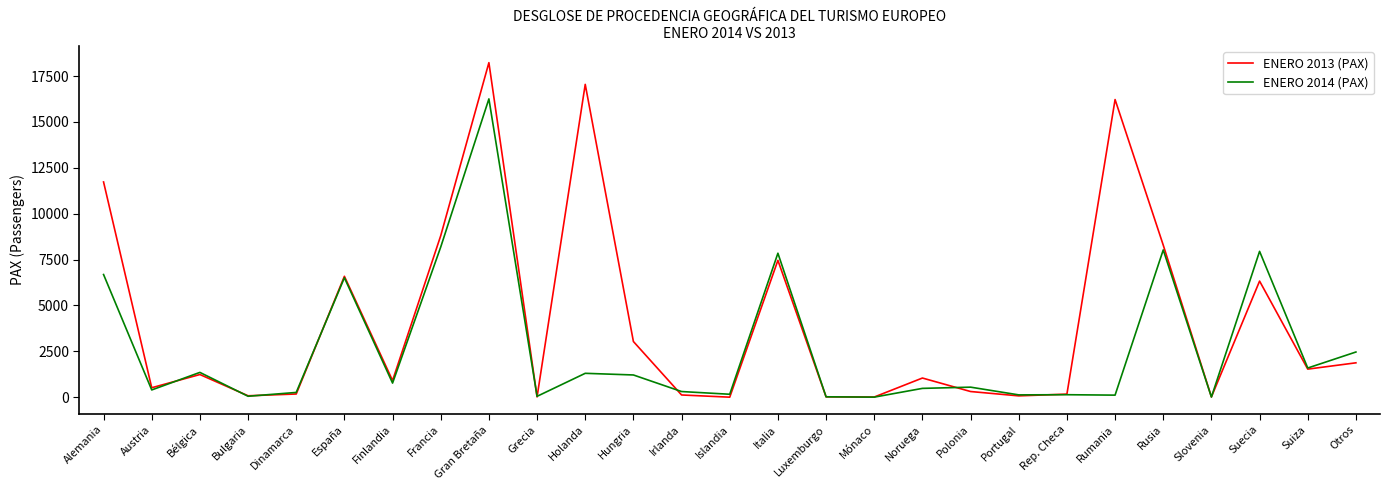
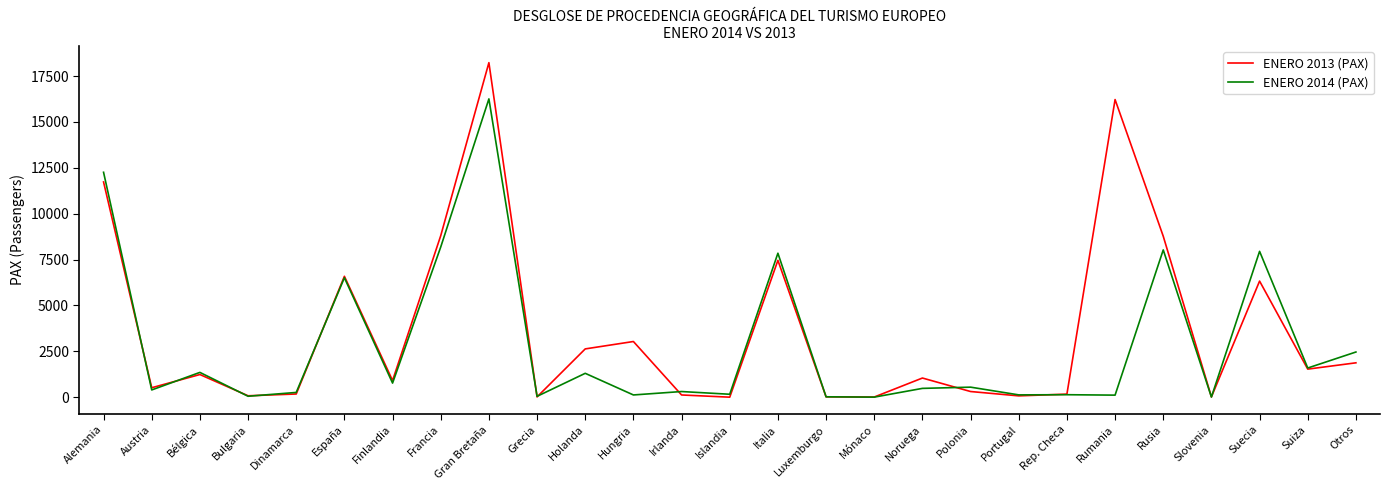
ENERO 2014 (PAX), Alemania: 6700 -> 12300
ENERO 2013 (PAX), Holanda: 17000 -> 2600
ENERO 2014 (PAX), Hungria: 1200 -> 100
ENERO 2013 (PAX), Rusia: 8300 -> 8800
